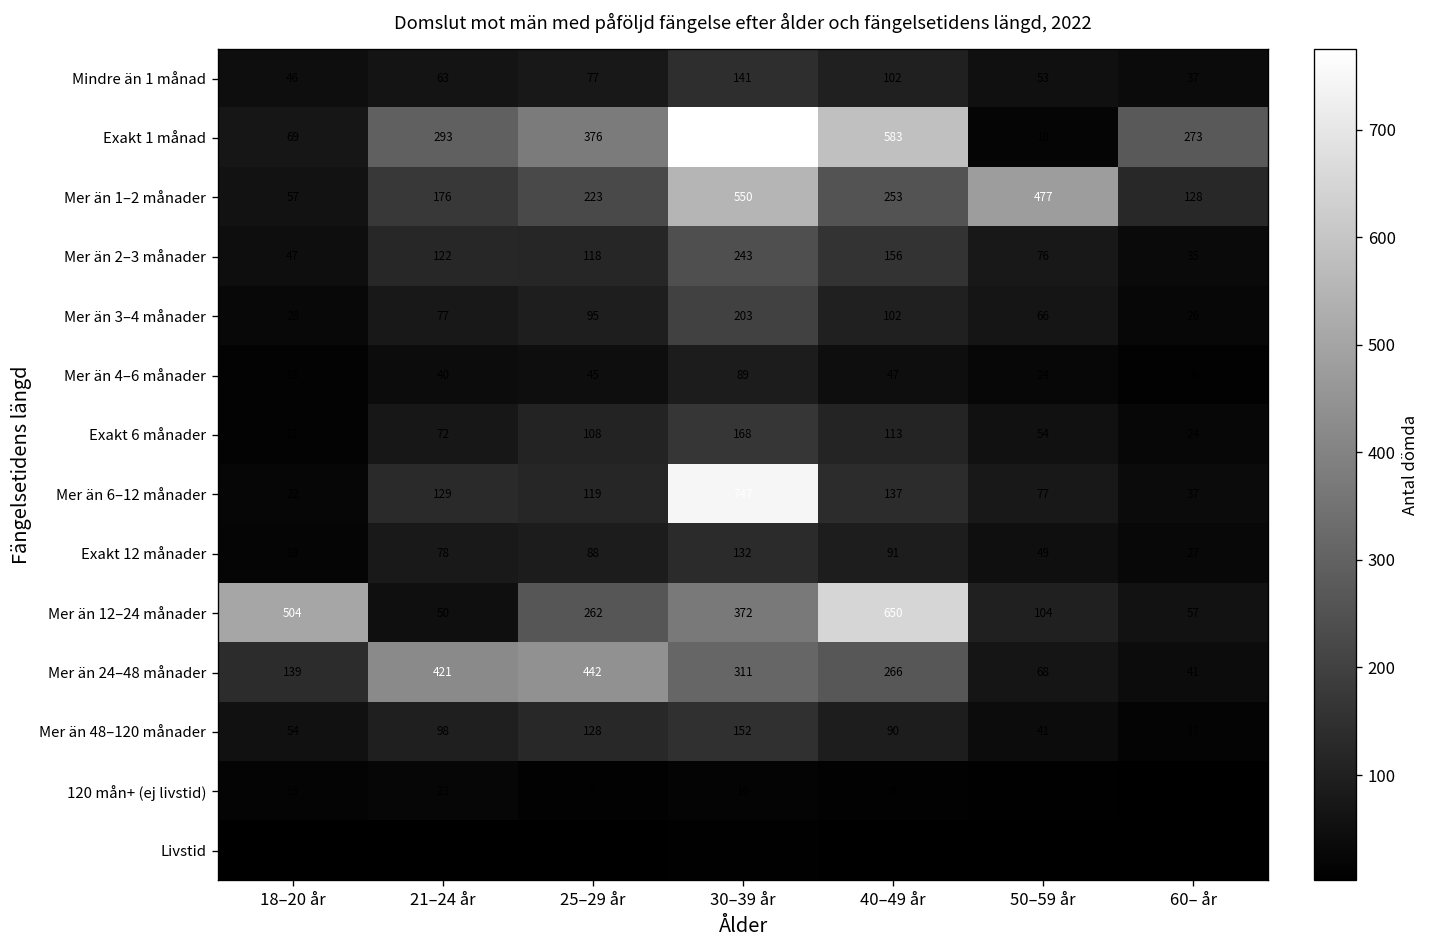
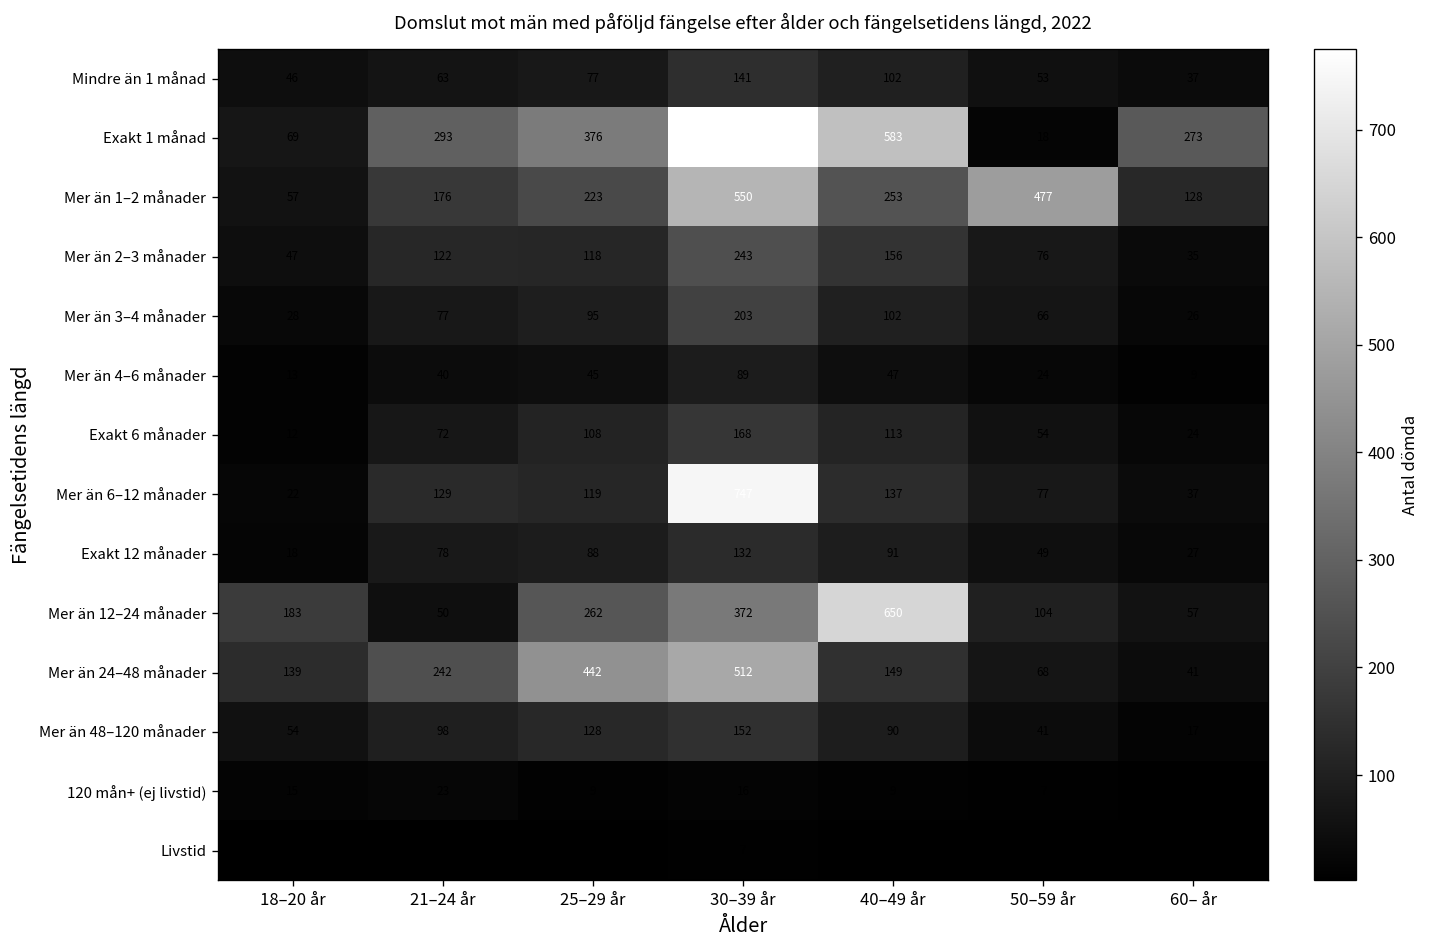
Mer än 12–24 månader, 18–20 år: 504 -> 183
Mer än 24–48 månader, 21–24 år: 421 -> 242
Mer än 24–48 månader, 30–39 år: 311 -> 512
Mer än 24–48 månader, 40–49 år: 266 -> 149
